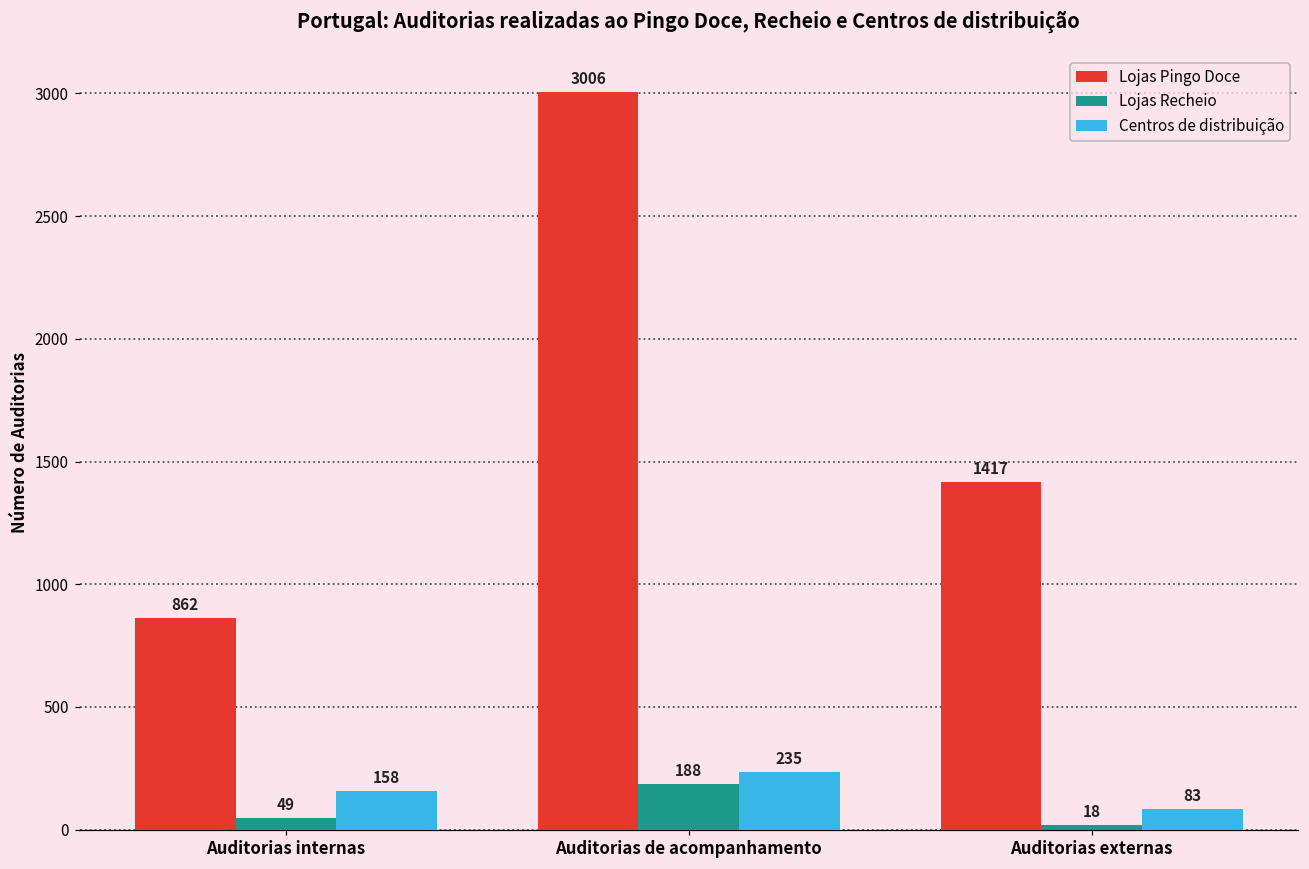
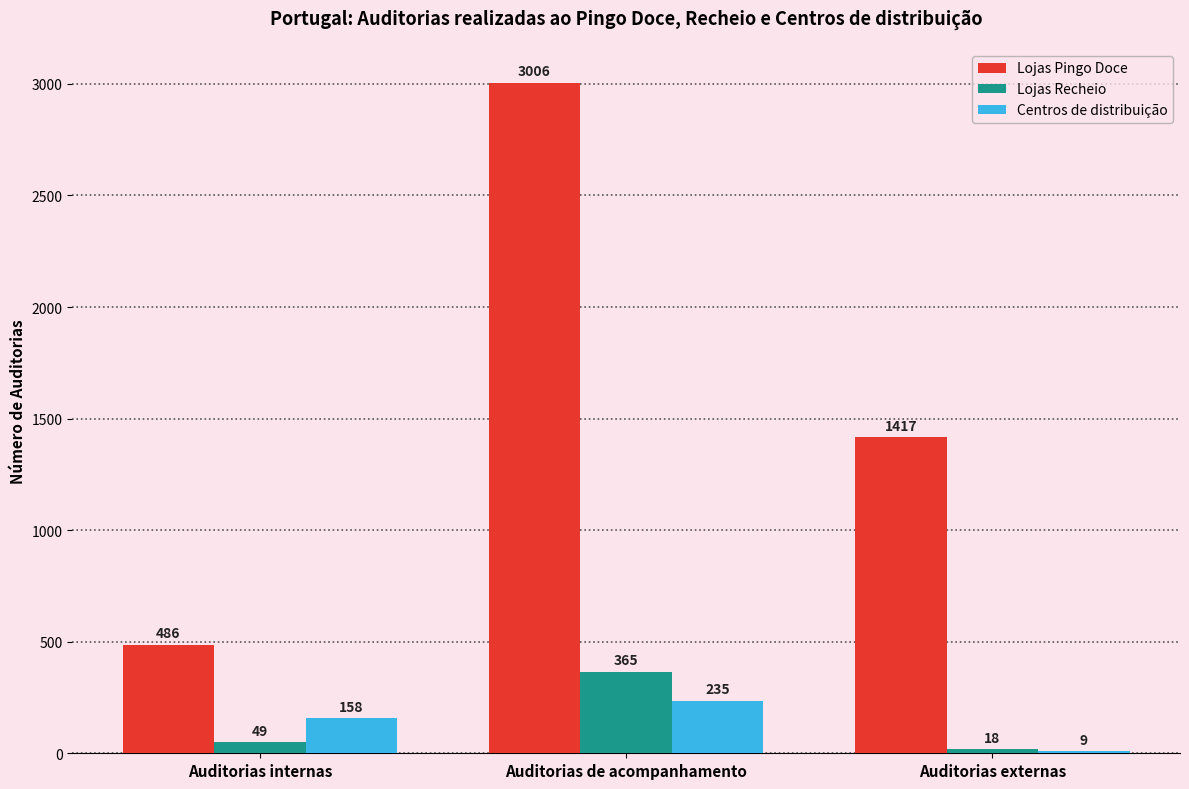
Lojas Pingo Doce, Auditorias internas: 862 -> 486
Lojas Recheio, Auditorias de acompanhamento: 188 -> 365
Centros de distribuição, Auditorias externas: 83 -> 9
